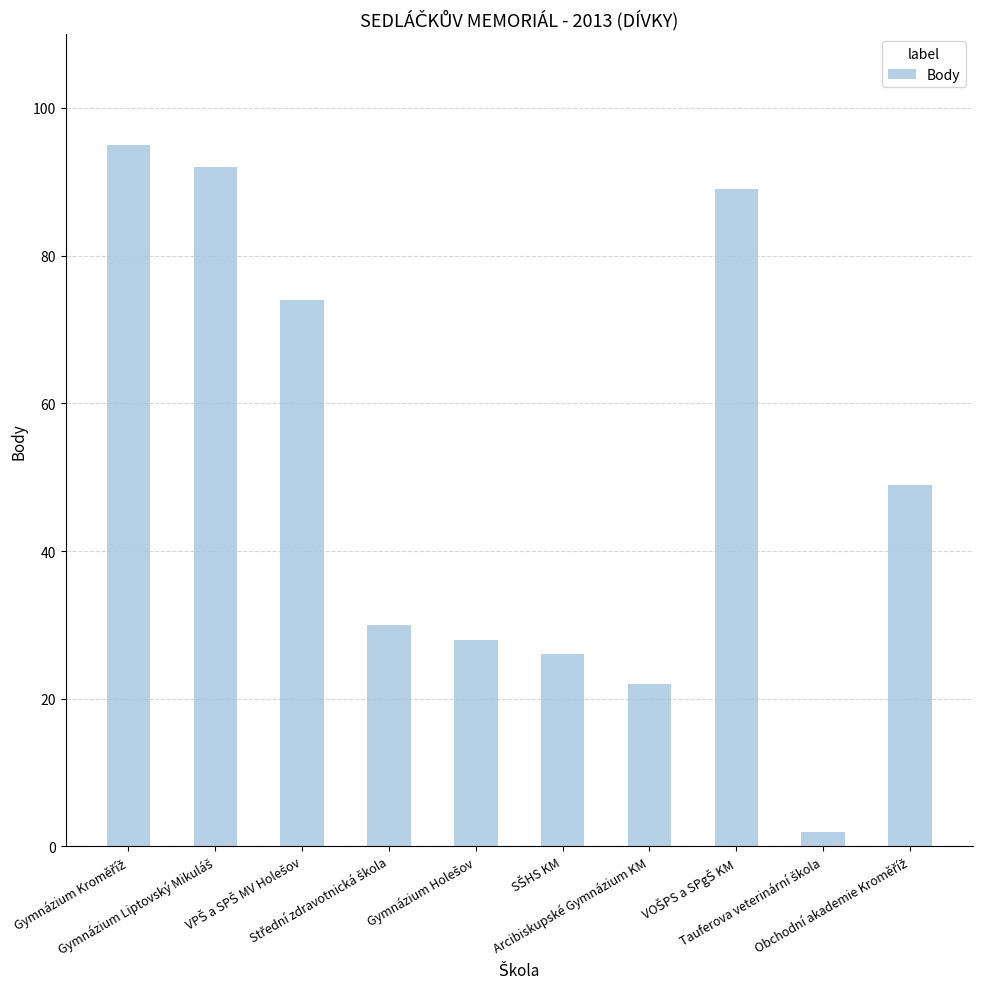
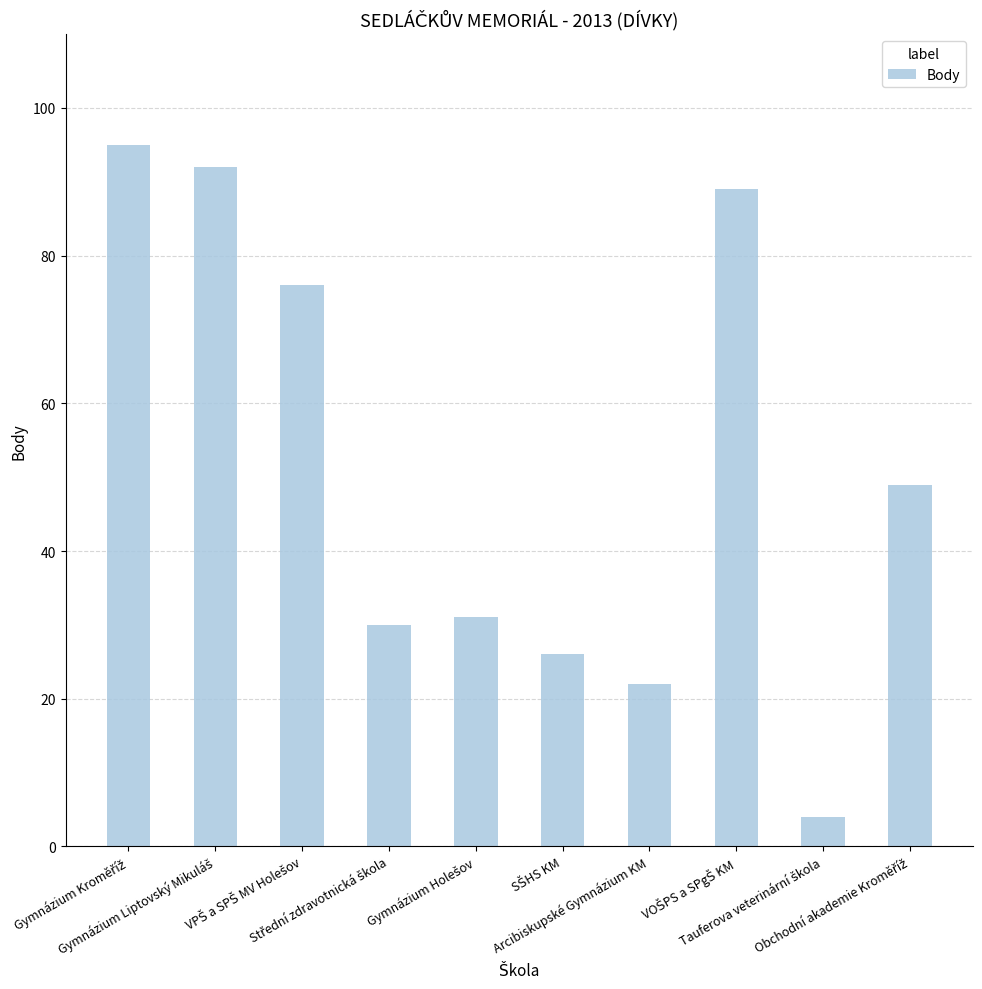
VPŠ a SPŠ MV Holešov: 74 -> 76
Gymnázium Holešov: 28 -> 31
Tauferova veterinární škola: 2 -> 4
